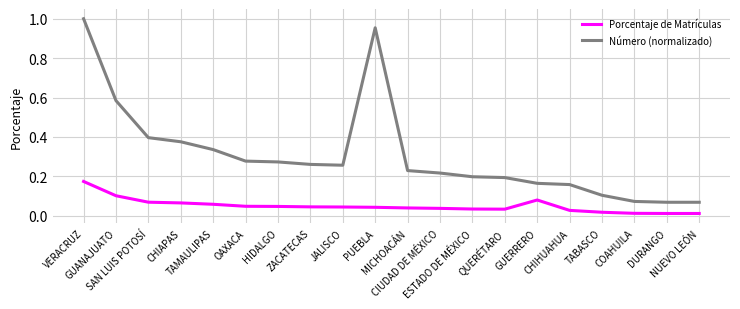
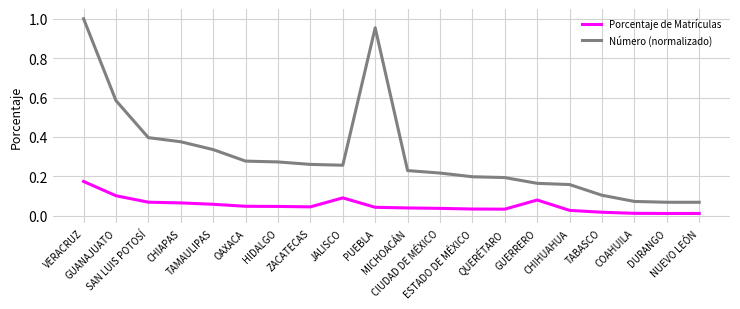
Porcentaje de Matrículas, JALISCO: 0.04 -> 0.09
